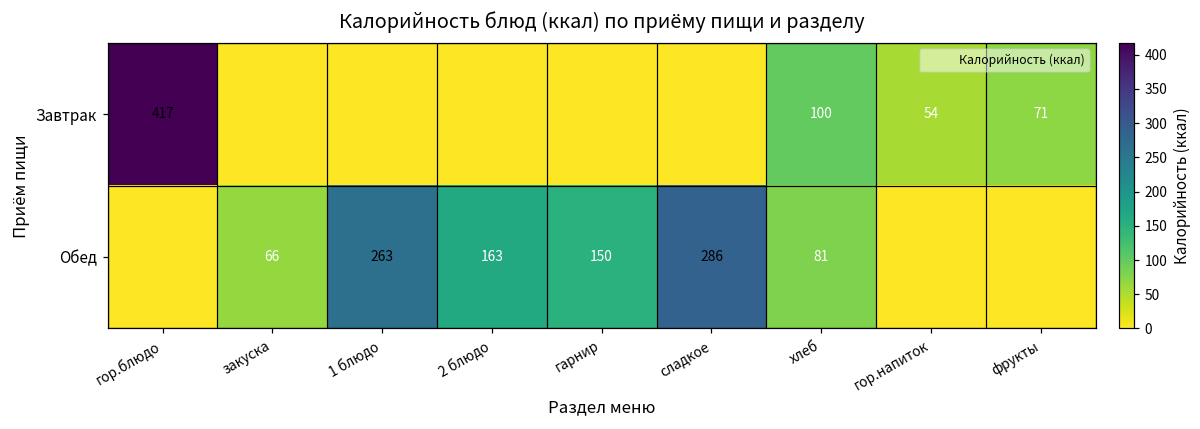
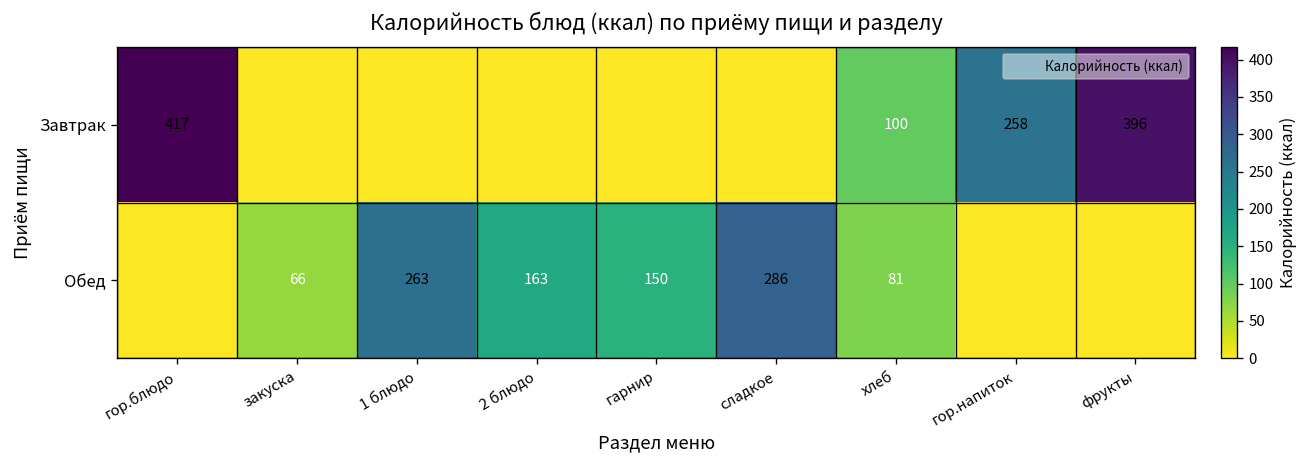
Завтрак, гор.напиток: 54 -> 258
Завтрак, фрукты: 71 -> 396
